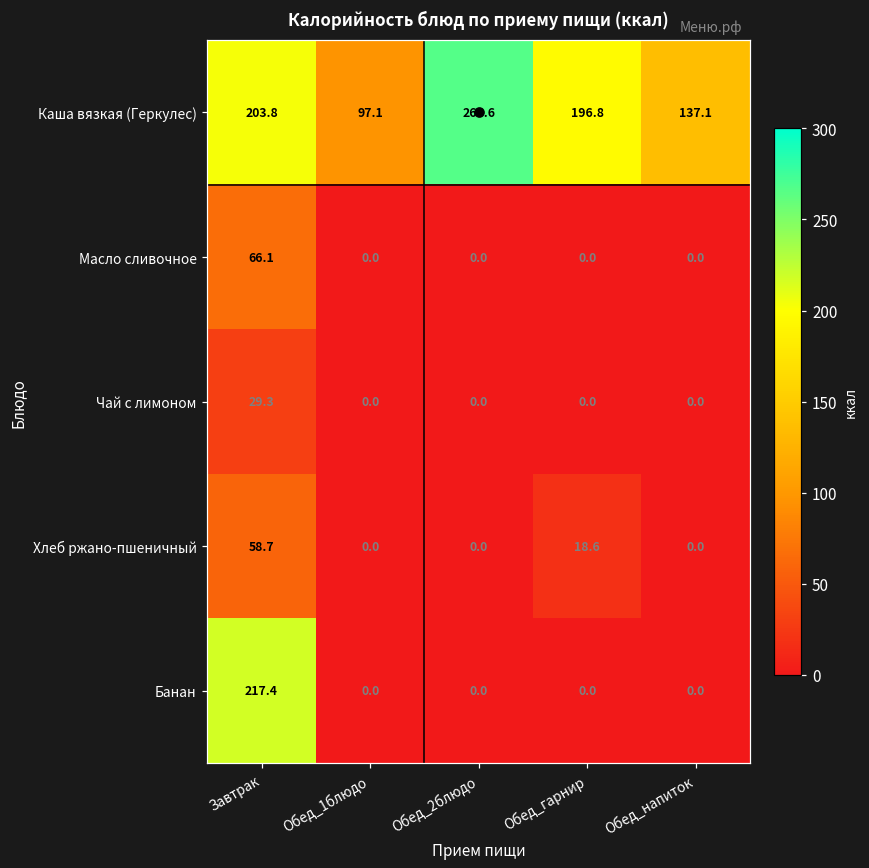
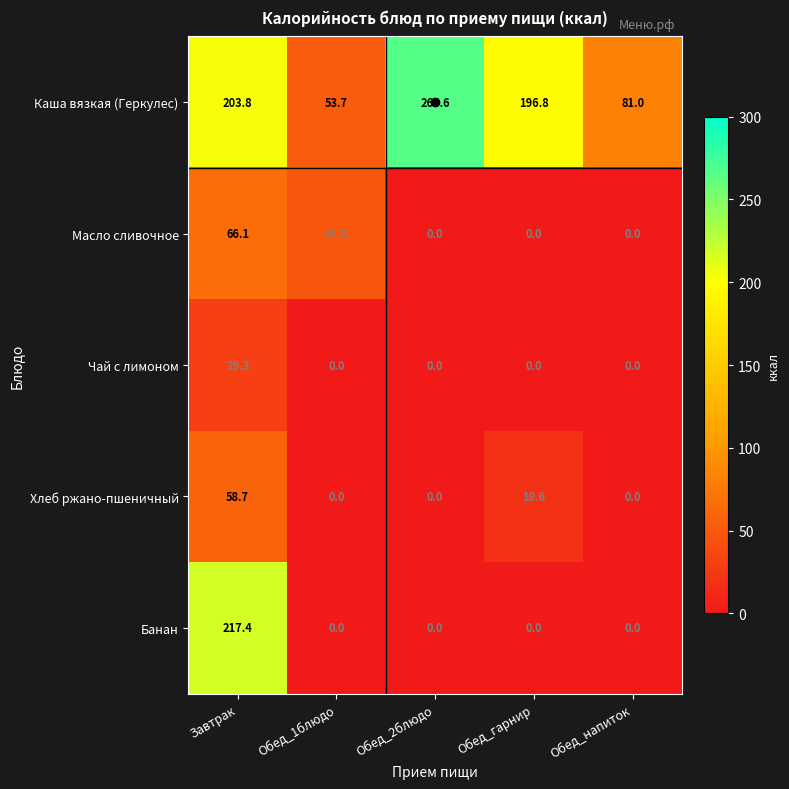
Каша вязкая (Геркулес), Обед_1блюдо: 97.1 -> 53.7
Каша вязкая (Геркулес), Обед_напиток: 137.1 -> 81.0
Масло сливочное, Обед_1блюдо: 0.0 -> 47.3
